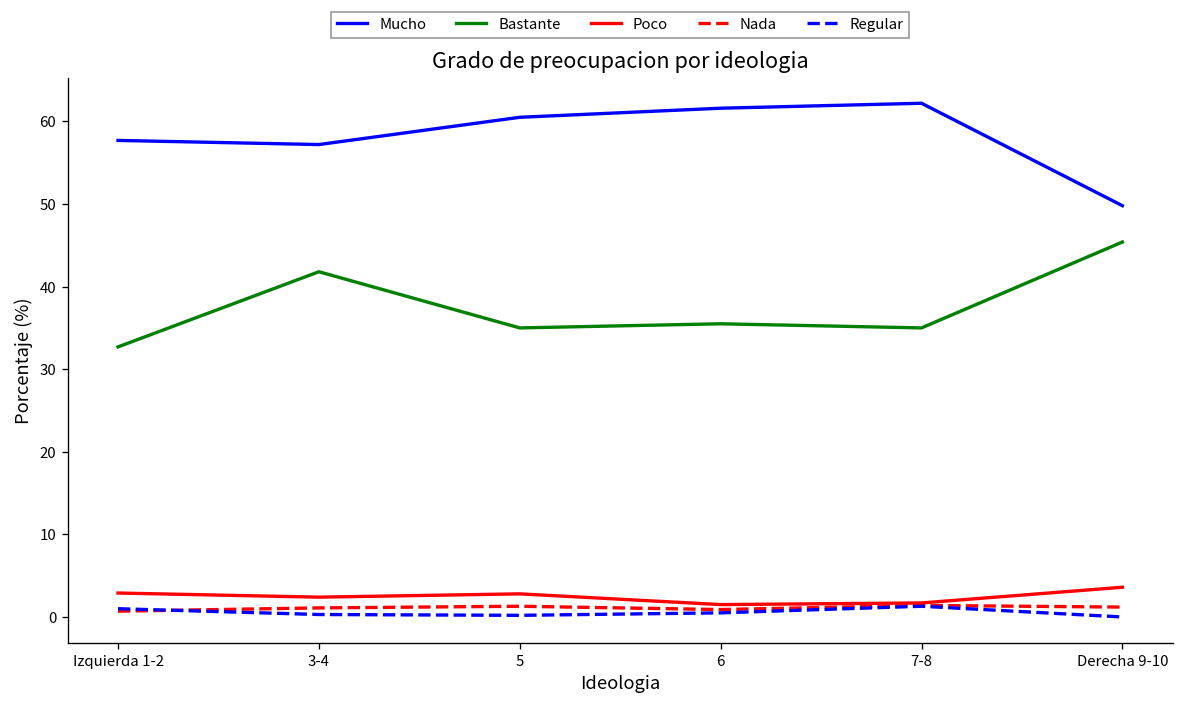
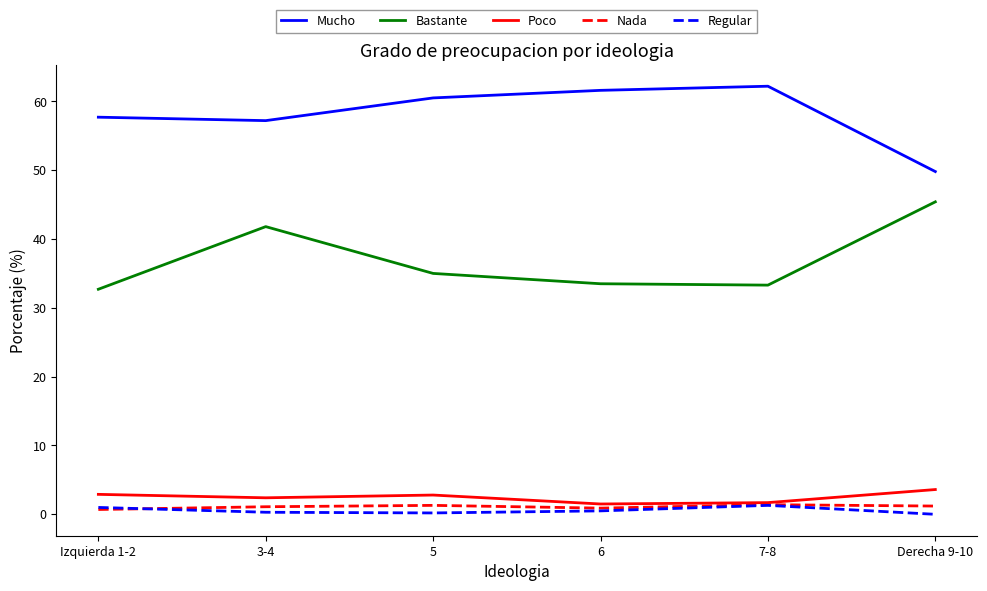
Bastante, 6: 36 -> 34
Bastante, 7-8: 35 -> 33
